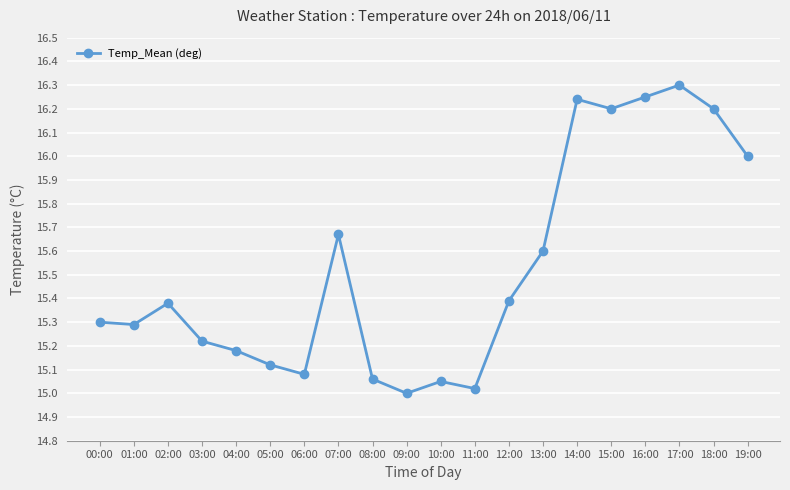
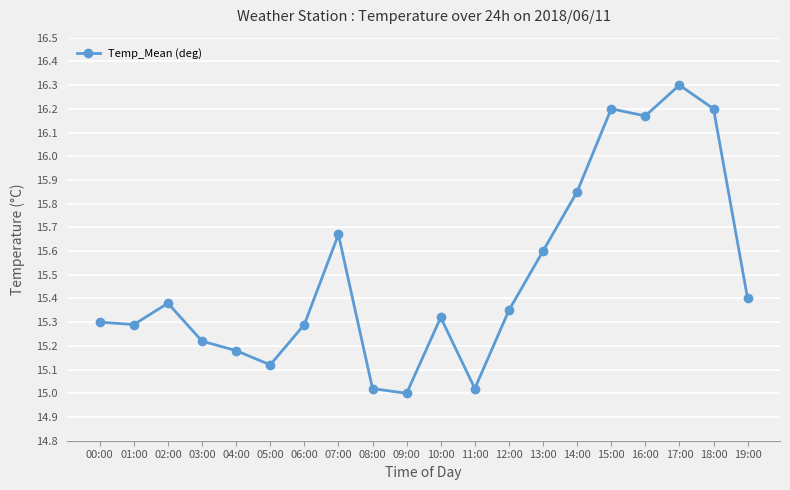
06:00: 15.08 -> 15.29
08:00: 15.06 -> 15.02
10:00: 15.05 -> 15.32
12:00: 15.39 -> 15.35
14:00: 16.24 -> 15.85
16:00: 16.25 -> 16.17
19:00: 16.0 -> 15.4
